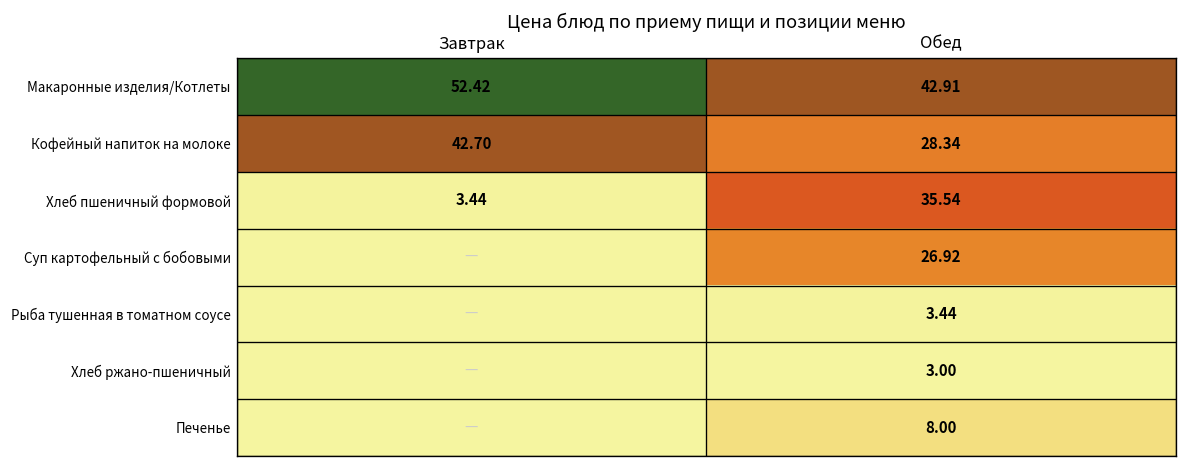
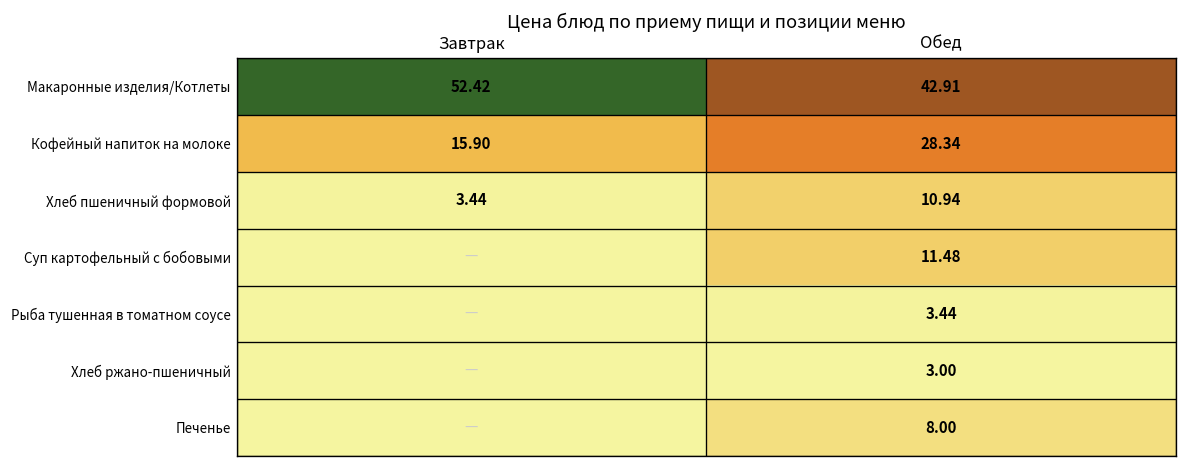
Кофейный напиток на молоке, Завтрак: 42.70 -> 15.90
Хлеб пшеничный формовой, Обед: 35.54 -> 10.94
Суп картофельный с бобовыми, Обед: 26.92 -> 11.48
